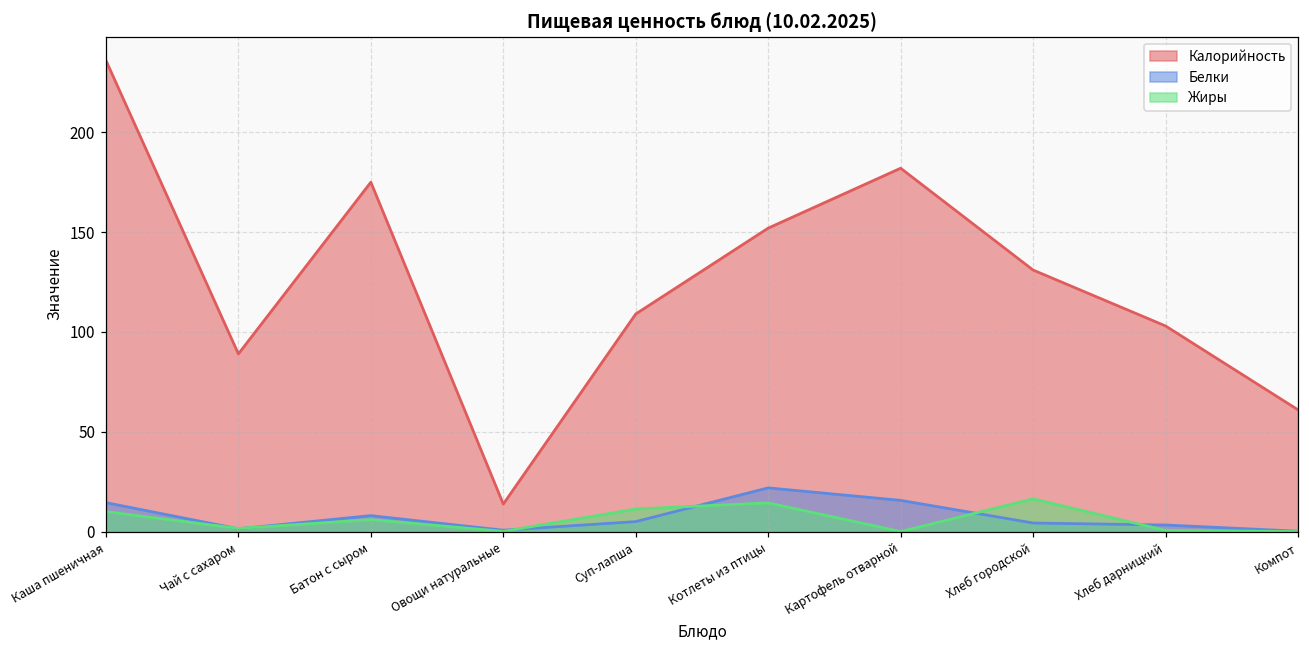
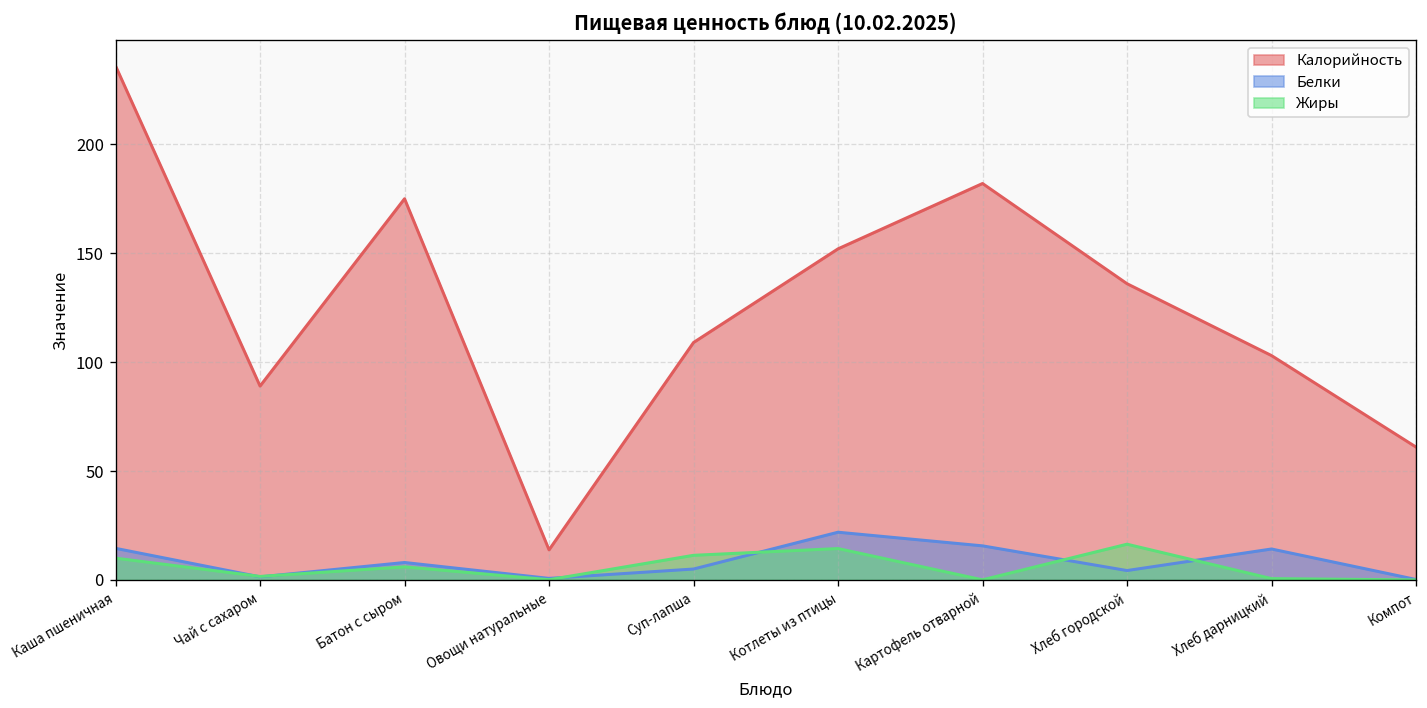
Калорийность, Хлеб городской: 131 -> 136
Белки, Хлеб дарницкий: 3 -> 14
